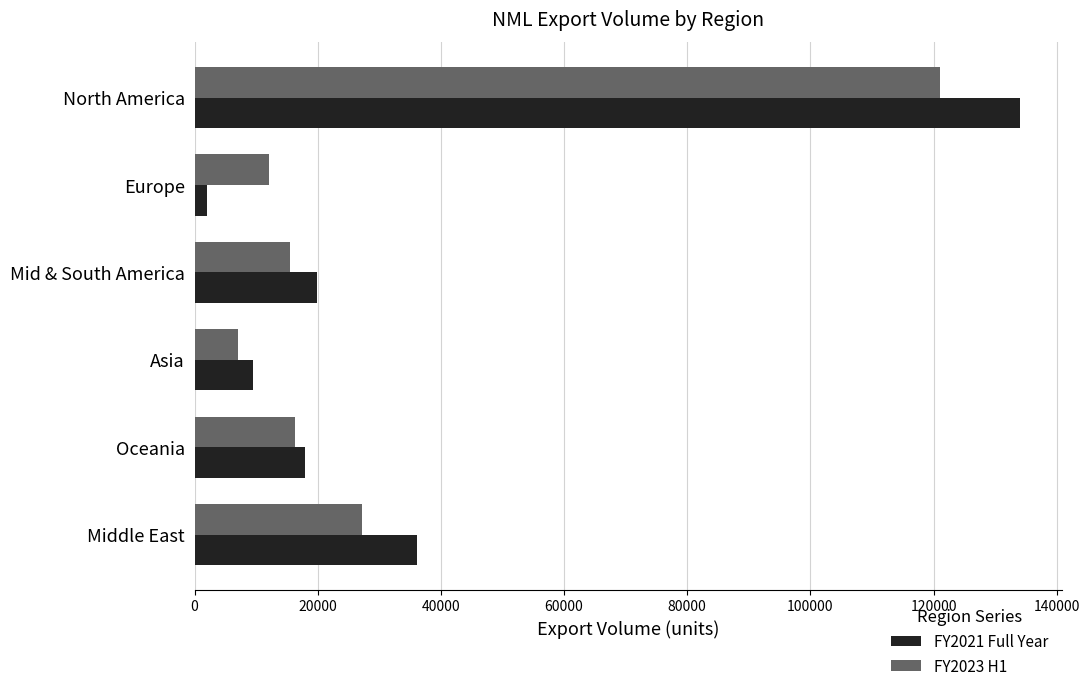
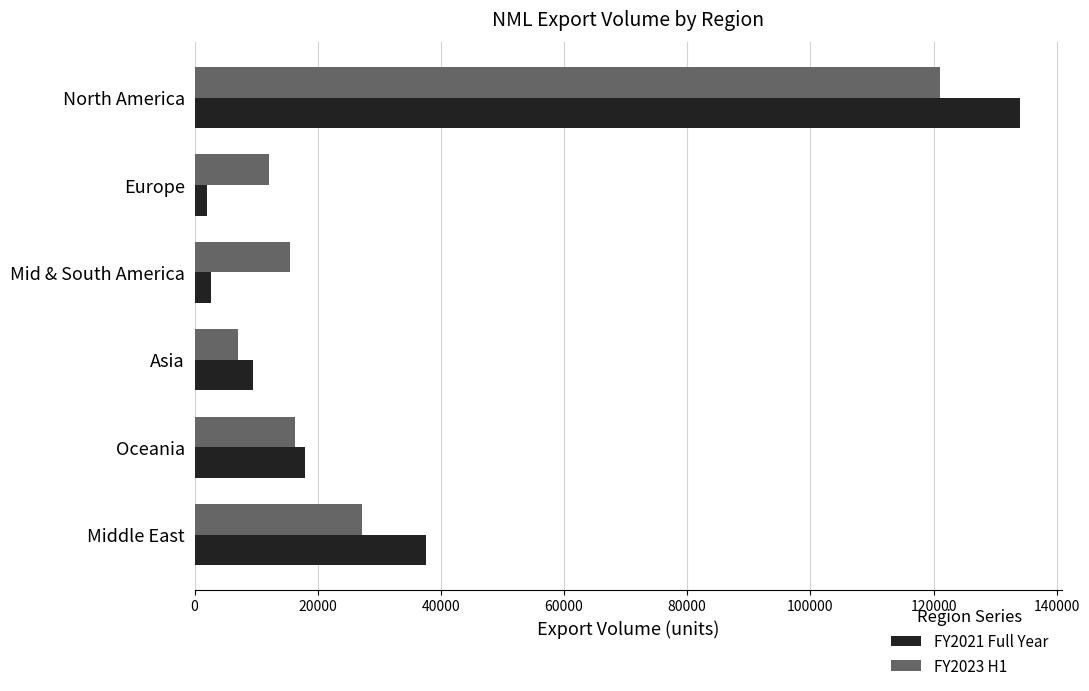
FY2021 Full Year, Mid & South America: 20000 -> 3000
FY2021 Full Year, Middle East: 36000 -> 38000
